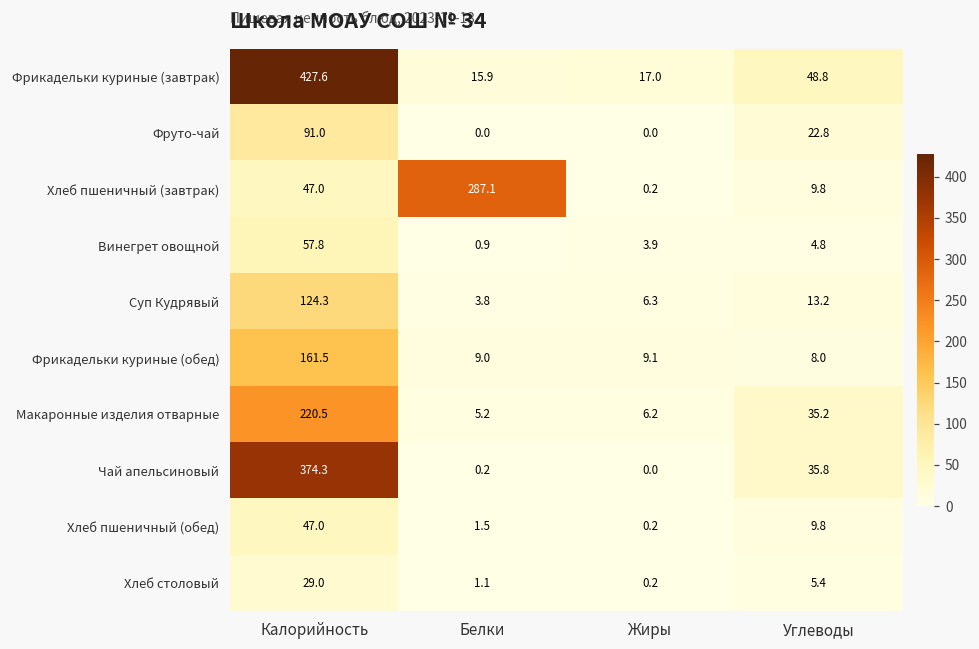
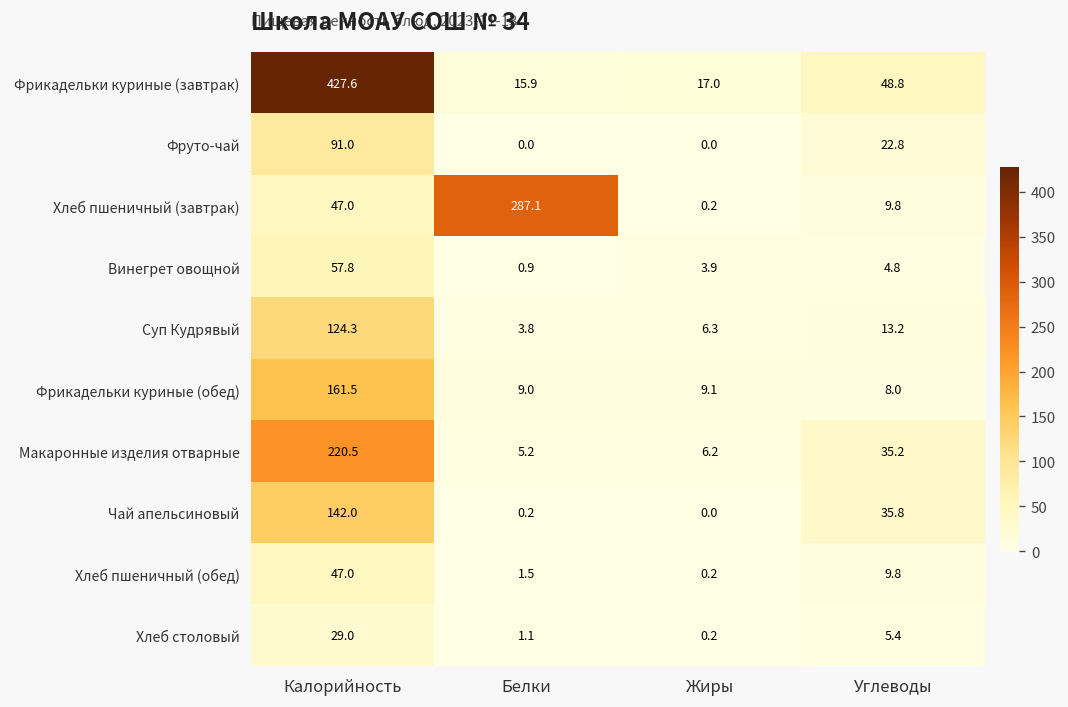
Чай апельсиновый, Калорийность: 374.3 -> 142.0
